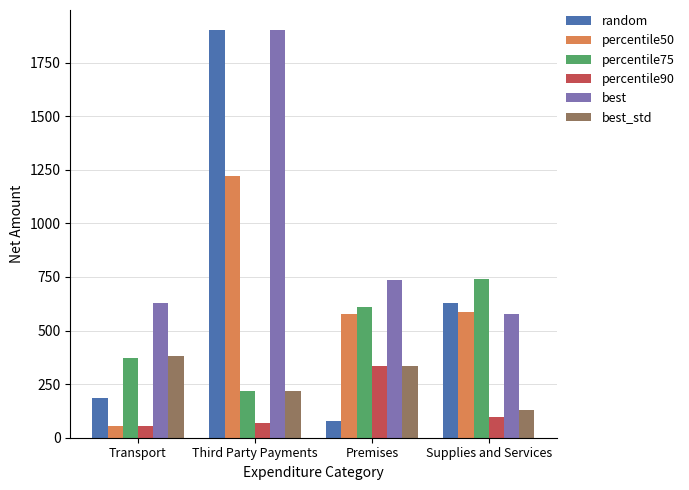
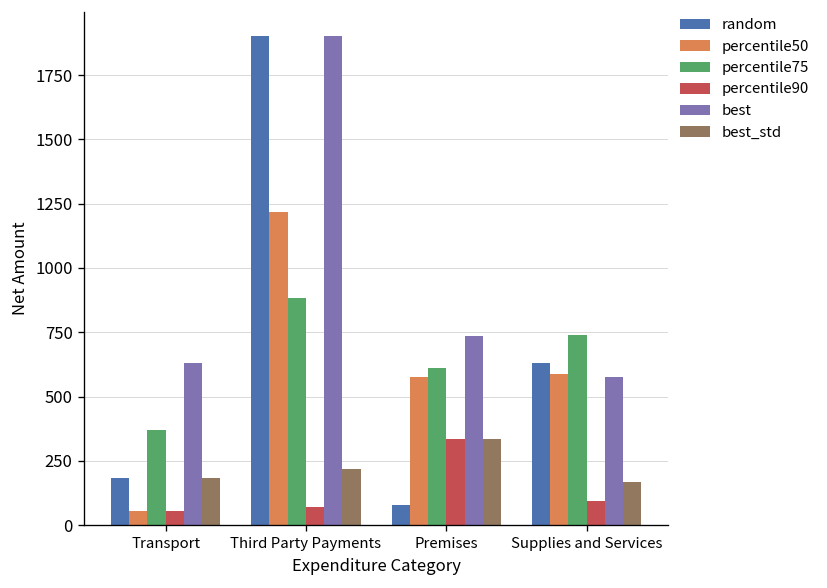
best_std, Transport: 380 -> 180
percentile75, Third Party Payments: 220 -> 880
best_std, Supplies and Services: 130 -> 170
